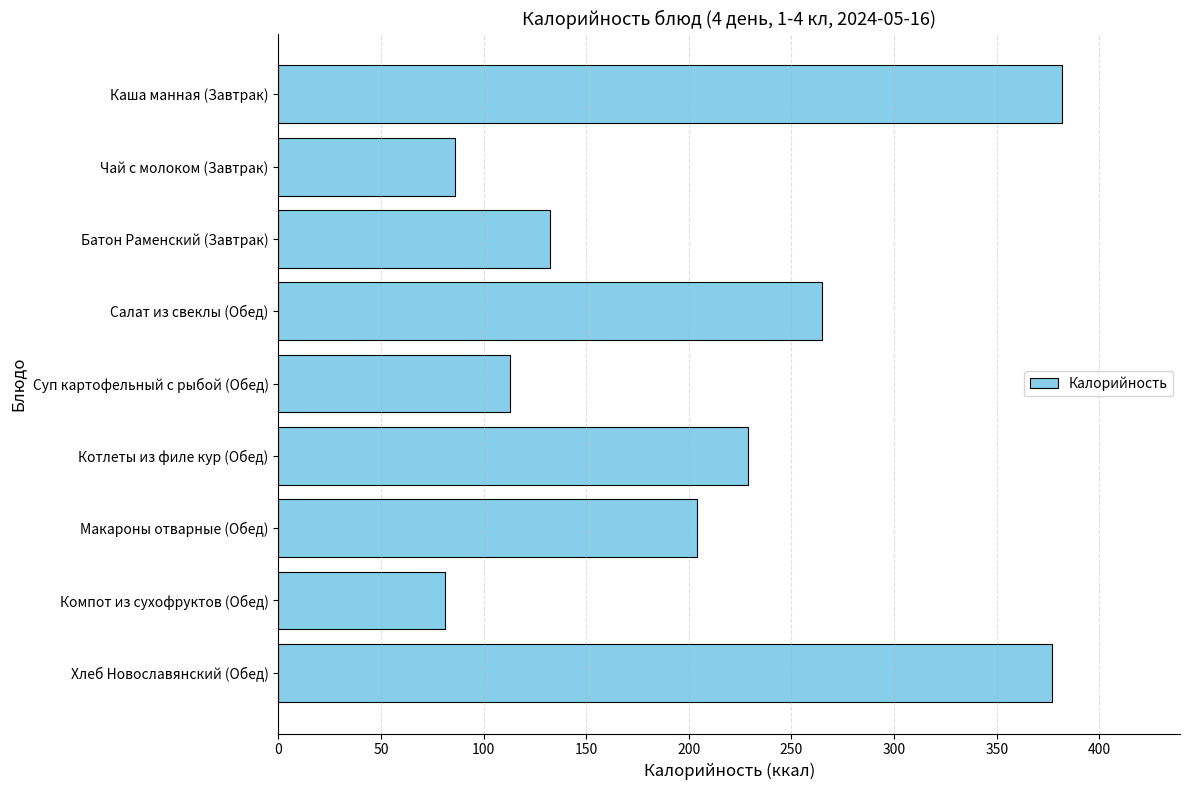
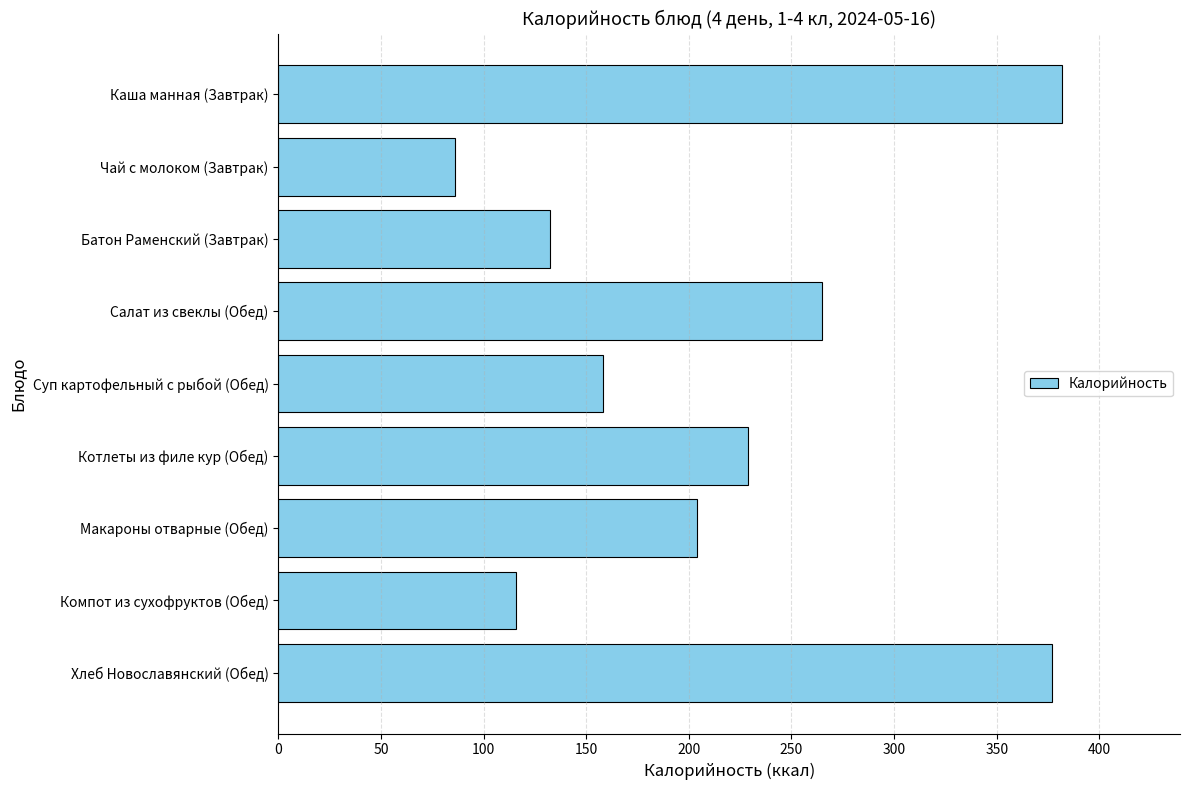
Суп картофельный с рыбой (Обед): 113 -> 158
Компот из сухофруктов (Обед): 81 -> 116
